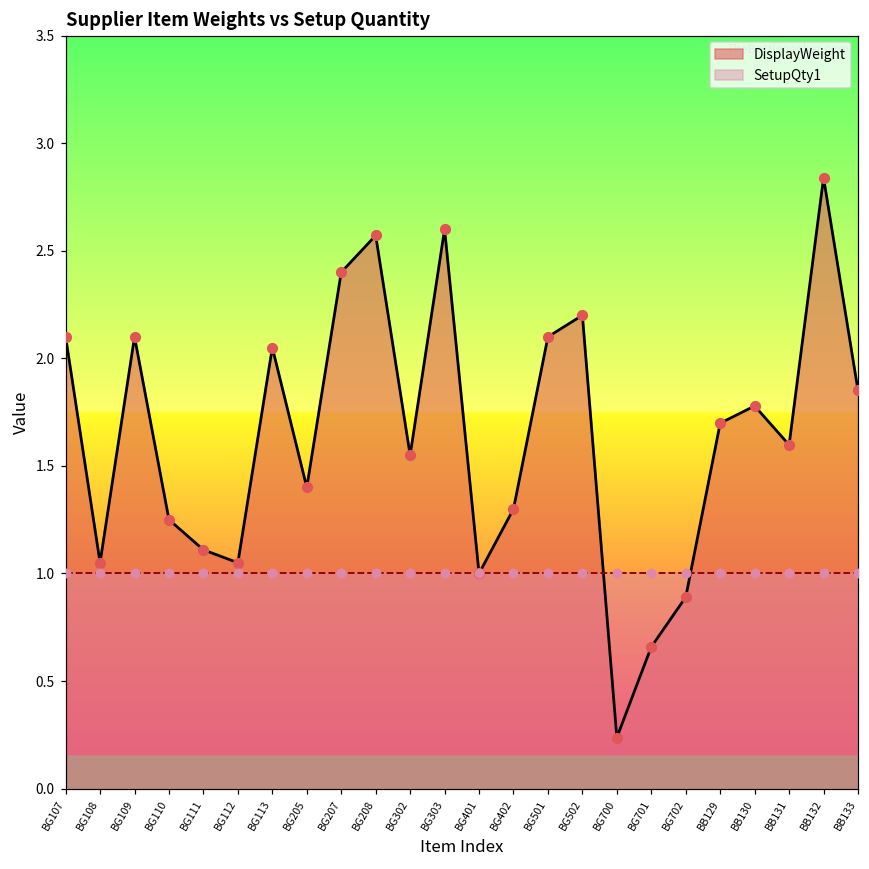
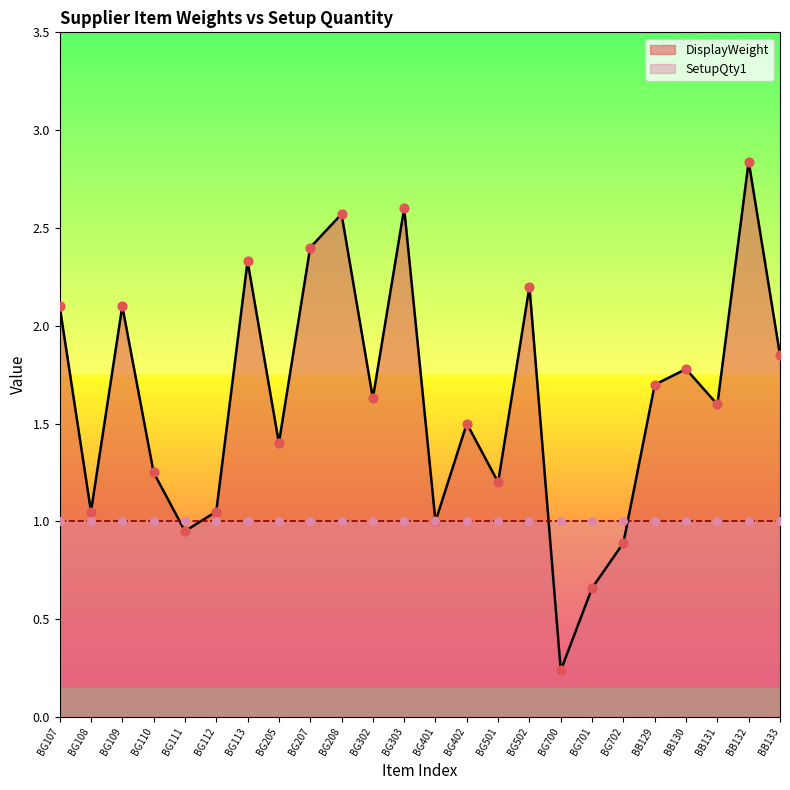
DisplayWeight, BG111: 1.11 -> 0.95
DisplayWeight, BG113: 2.05 -> 2.33
DisplayWeight, BG302: 1.55 -> 1.63
DisplayWeight, BG402: 1.3 -> 1.5
DisplayWeight, BG501: 2.1 -> 1.2
